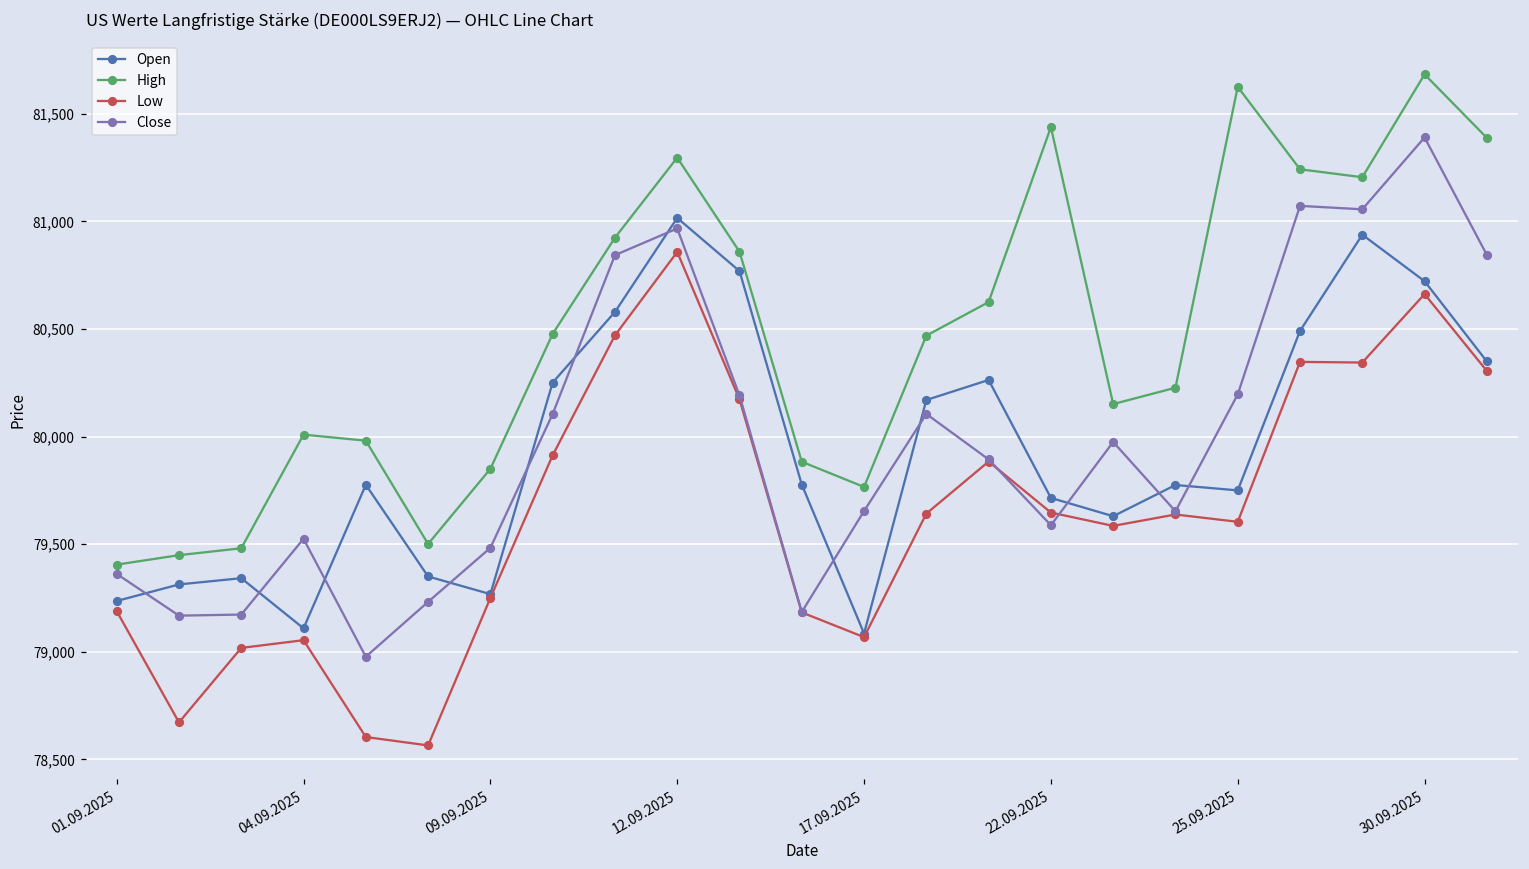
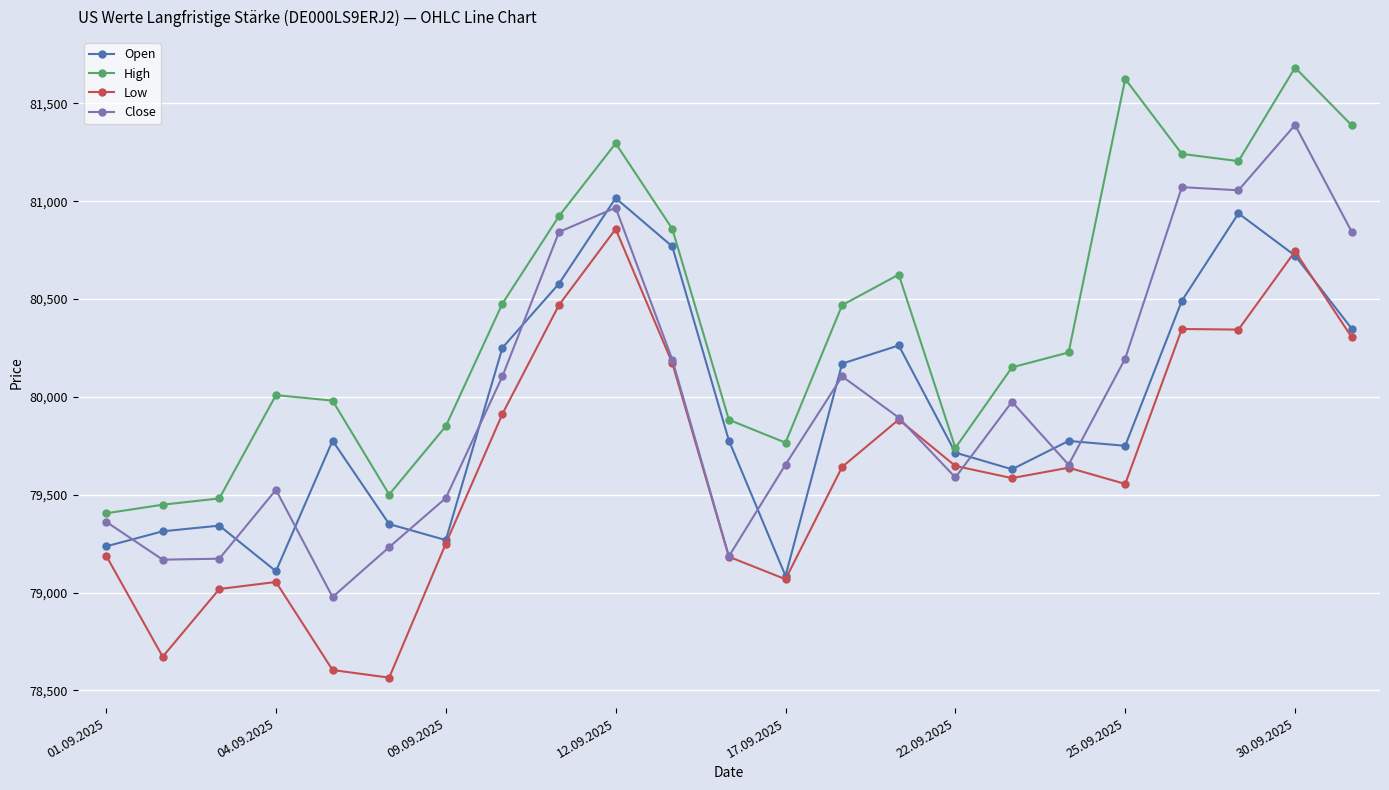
High, 22.09.2025: 81,440 -> 79,740
Low, 25.09.2025: 79,600 -> 79,560
Low, 30.09.2025: 80,660 -> 80,740
